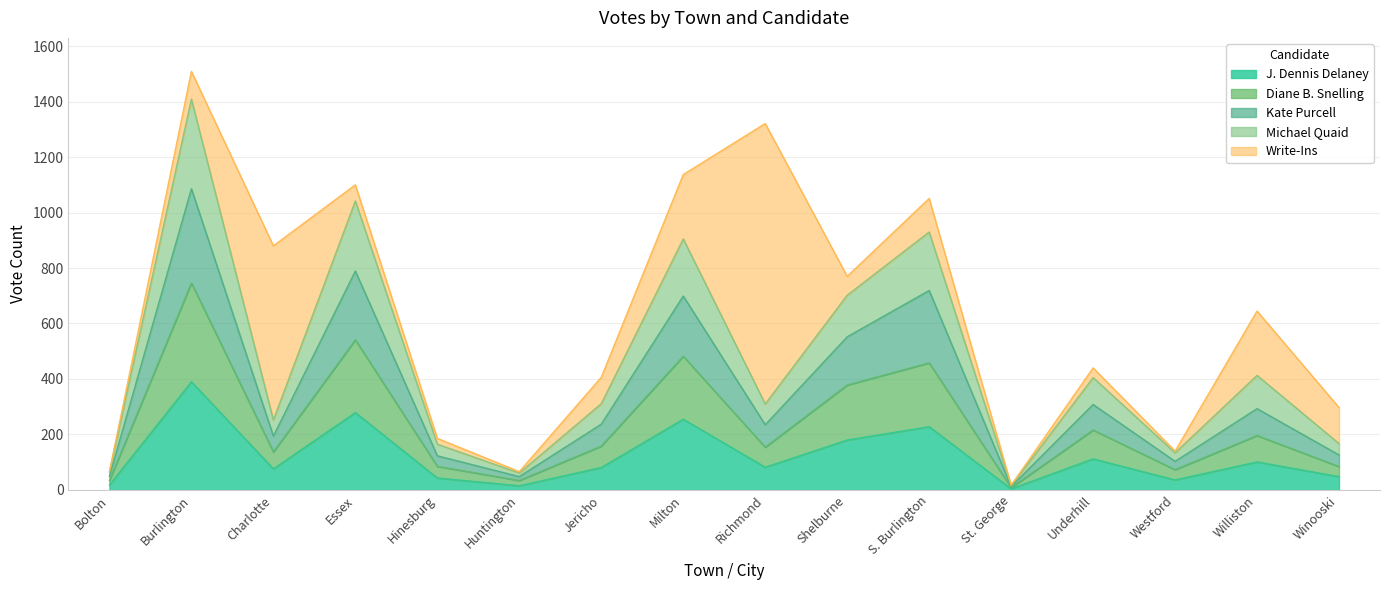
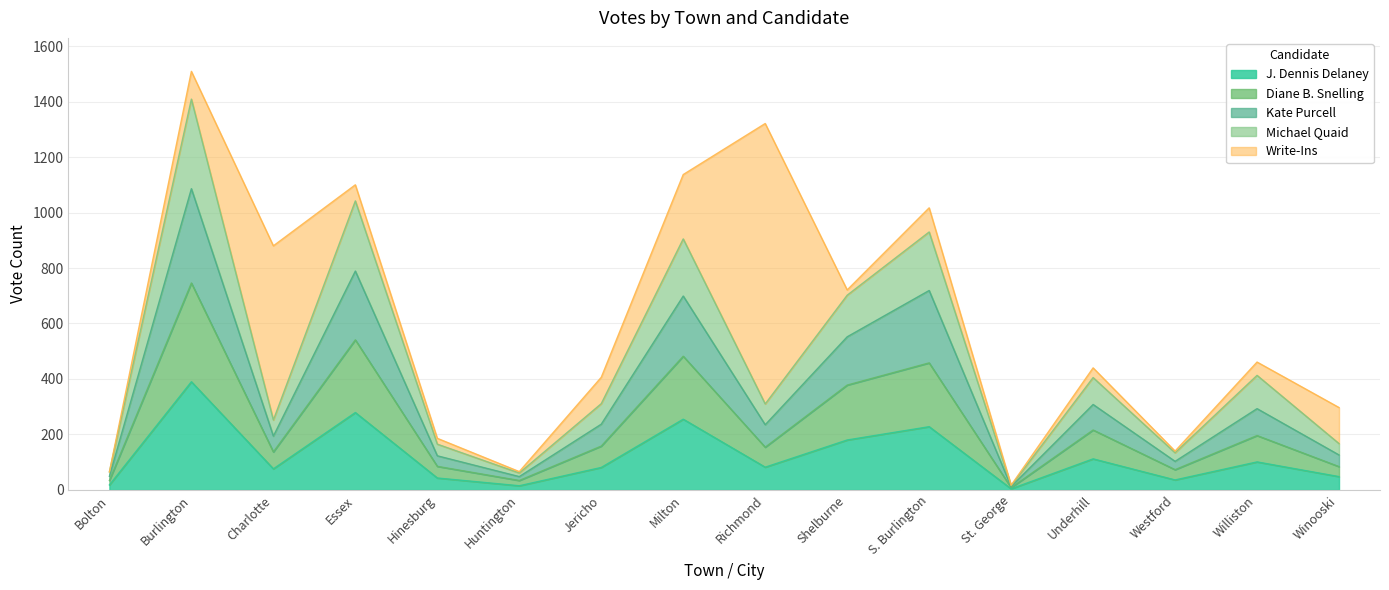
Write-Ins, Shelburne: 70 -> 20
Write-Ins, S. Burlington: 120 -> 90
Write-Ins, Williston: 230 -> 50
